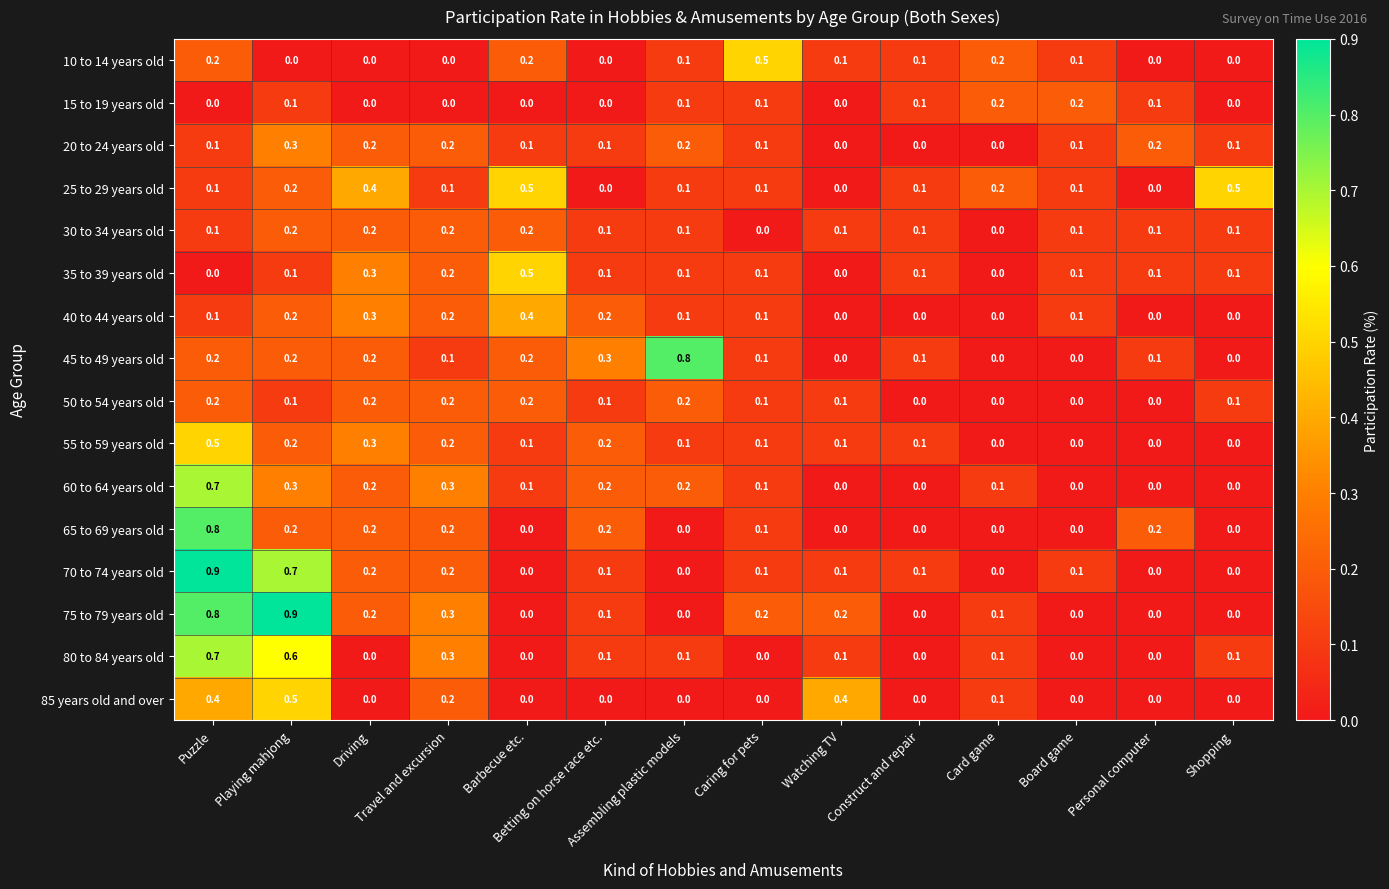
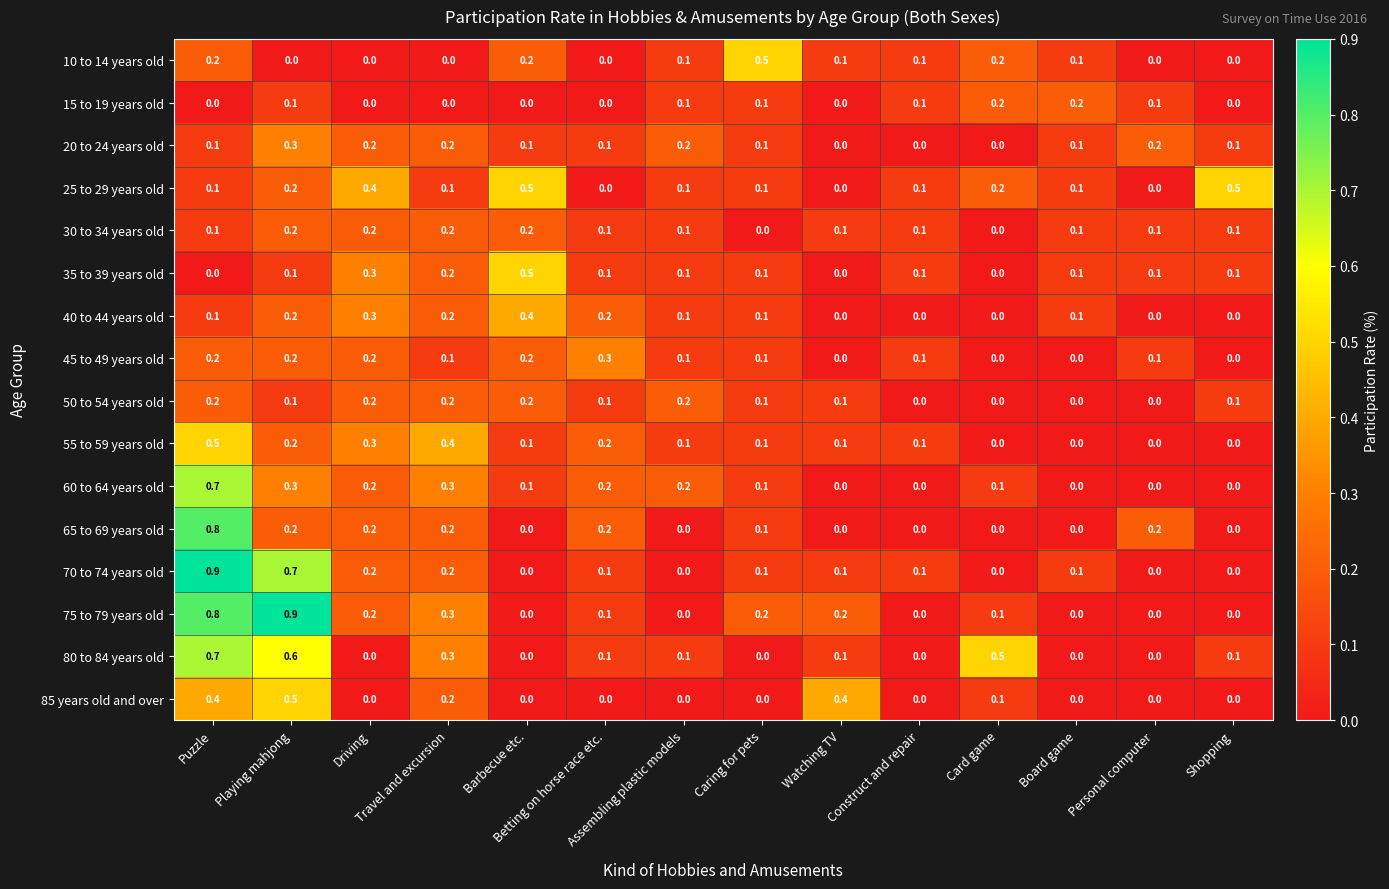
45 to 49 years old, Assembling plastic models: 0.8 -> 0.1
55 to 59 years old, Travel and excursion: 0.2 -> 0.4
80 to 84 years old, Card game: 0.1 -> 0.5
